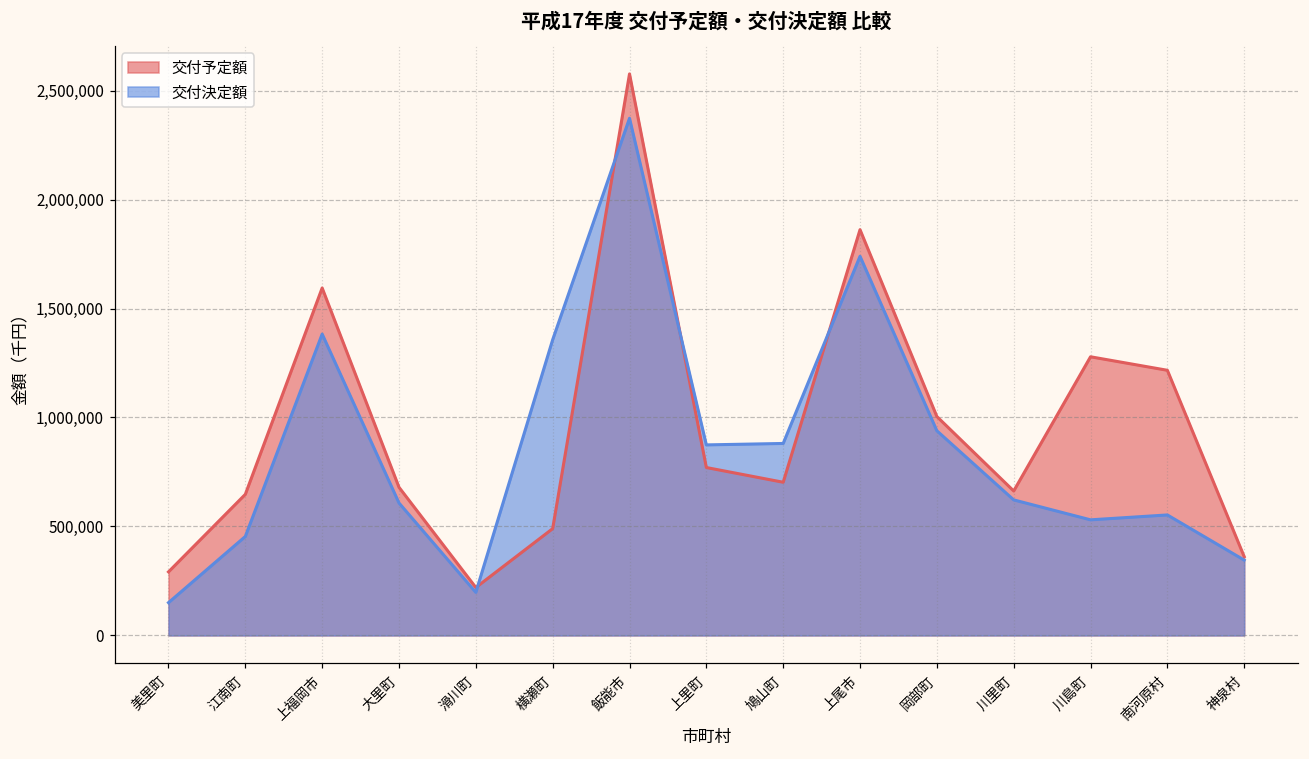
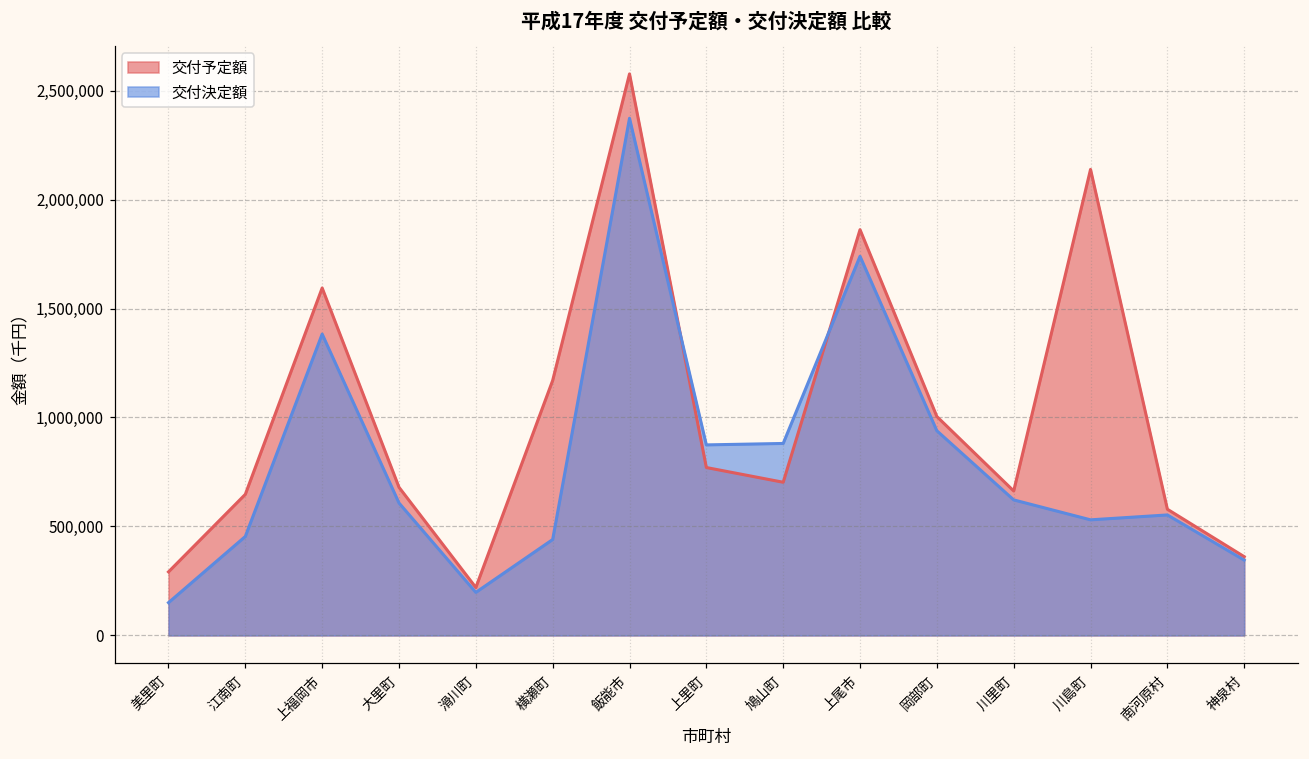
交付予定額, 横瀬町: 490,000 -> 1,170,000
交付決定額, 横瀬町: 1,360,000 -> 440,000
交付予定額, 川島町: 1,280,000 -> 2,140,000
交付予定額, 南河原村: 1,220,000 -> 580,000
